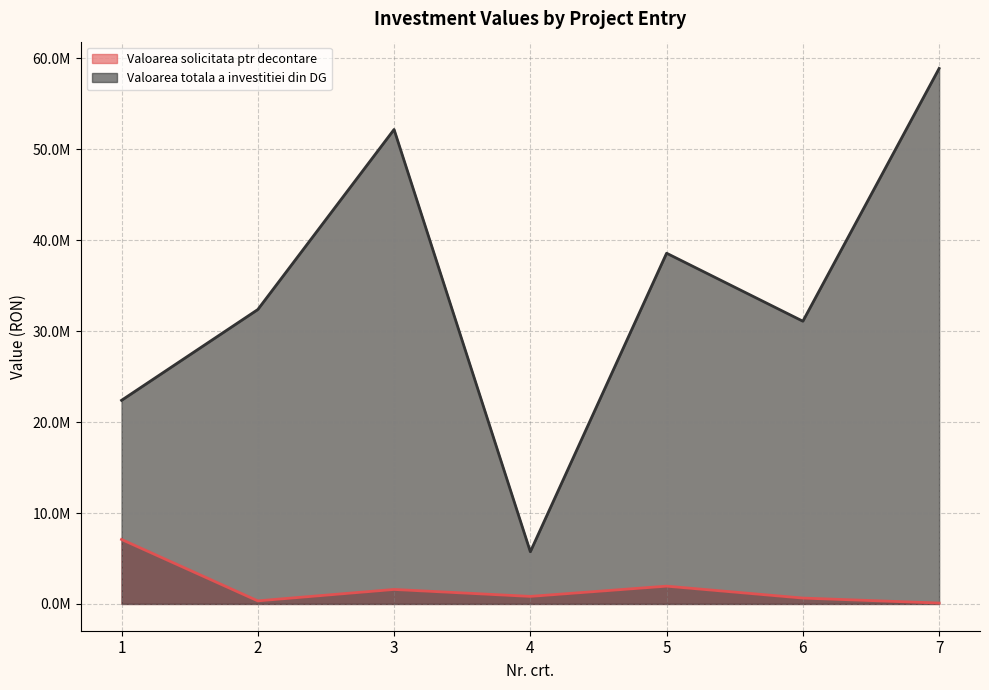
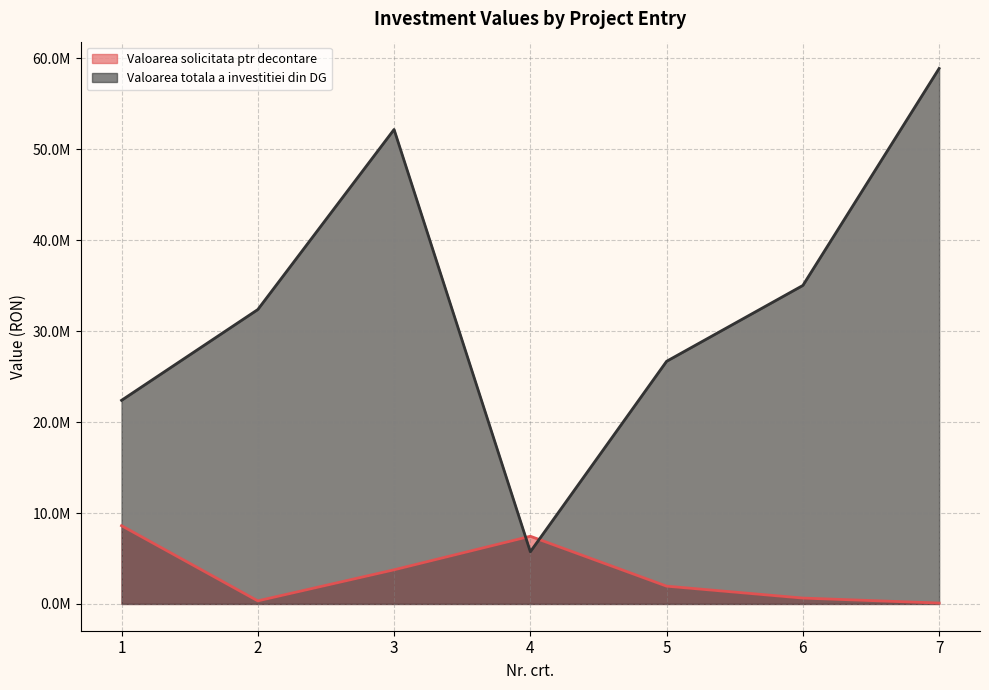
Valoarea solicitata ptr decontare, 1: 7000000 -> 9000000
Valoarea solicitata ptr decontare, 3: 2000000 -> 4000000
Valoarea solicitata ptr decontare, 4: 1000000 -> 7000000
Valoarea totala a investitiei din DG, 5: 39000000 -> 27000000
Valoarea totala a investitiei din DG, 6: 31000000 -> 35000000
